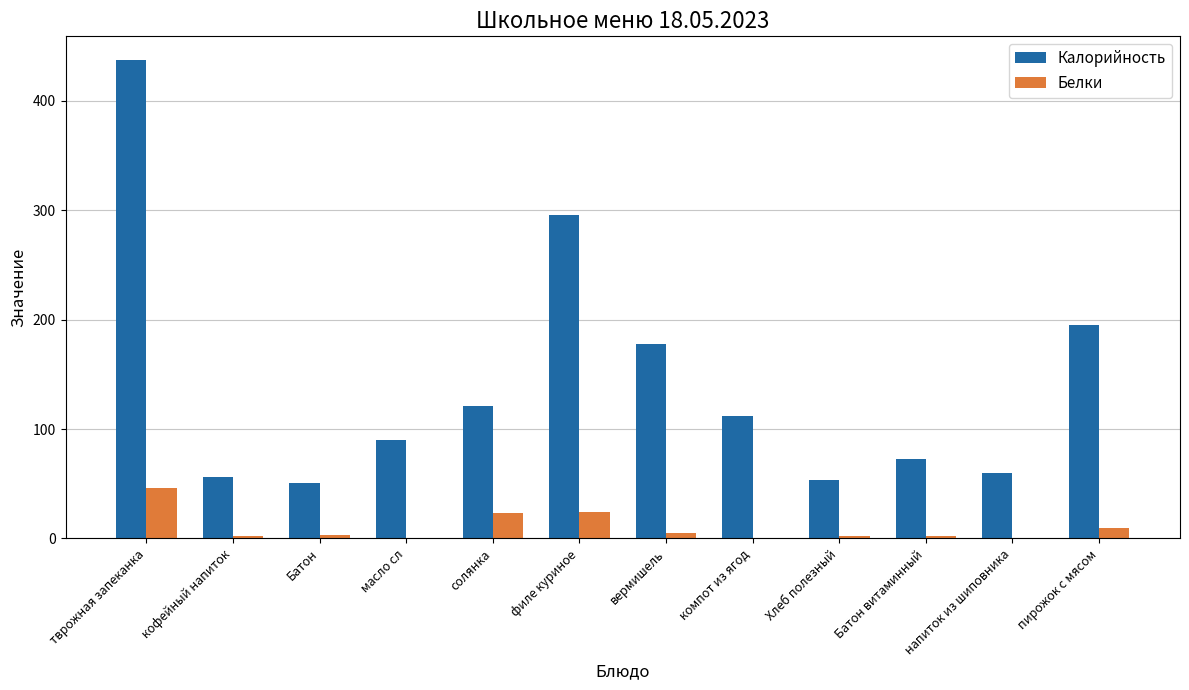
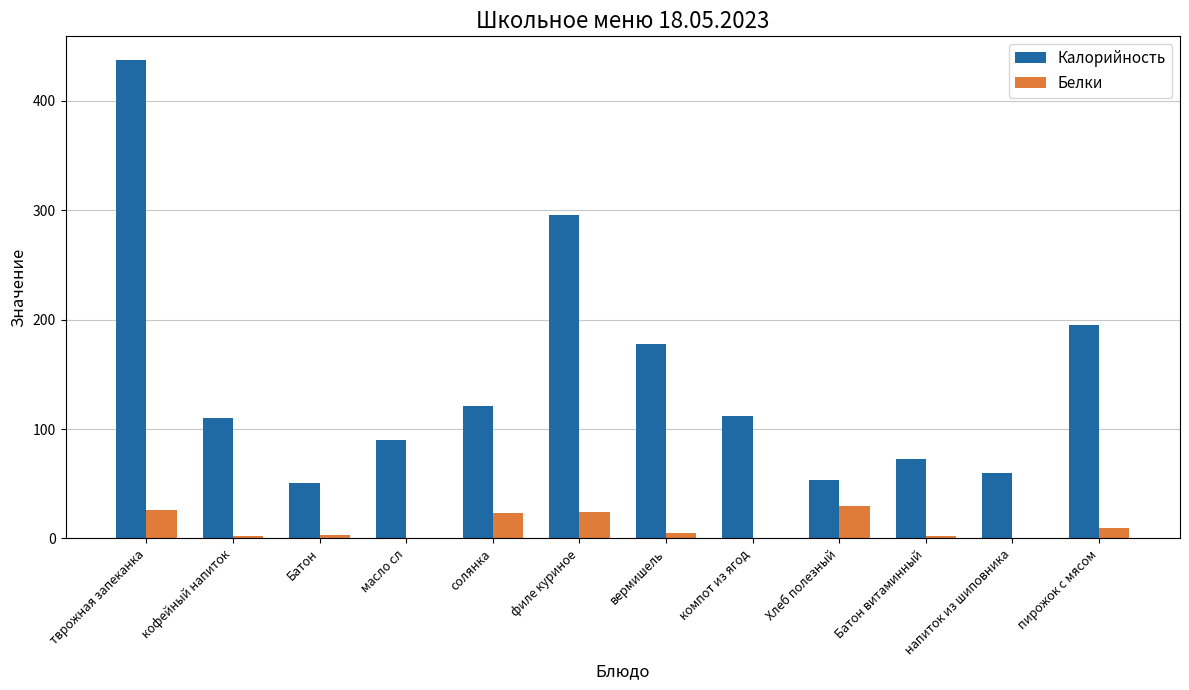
Белки, тврожная запеканка: 46 -> 26
Калорийность, кофейный напиток: 56 -> 110
Белки, Хлеб полезный: 2 -> 30
